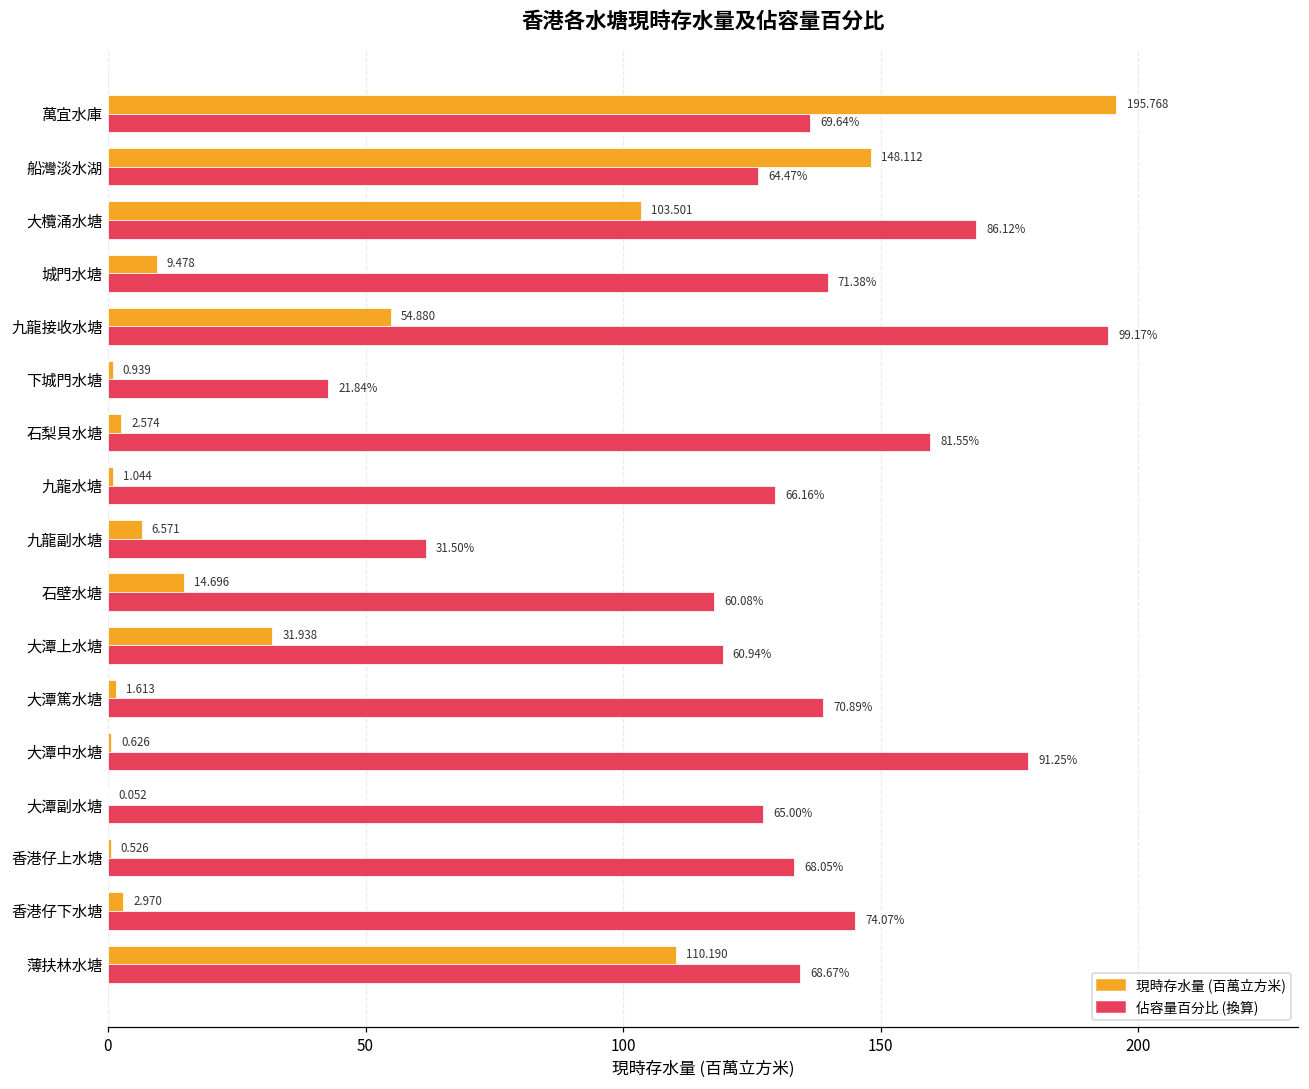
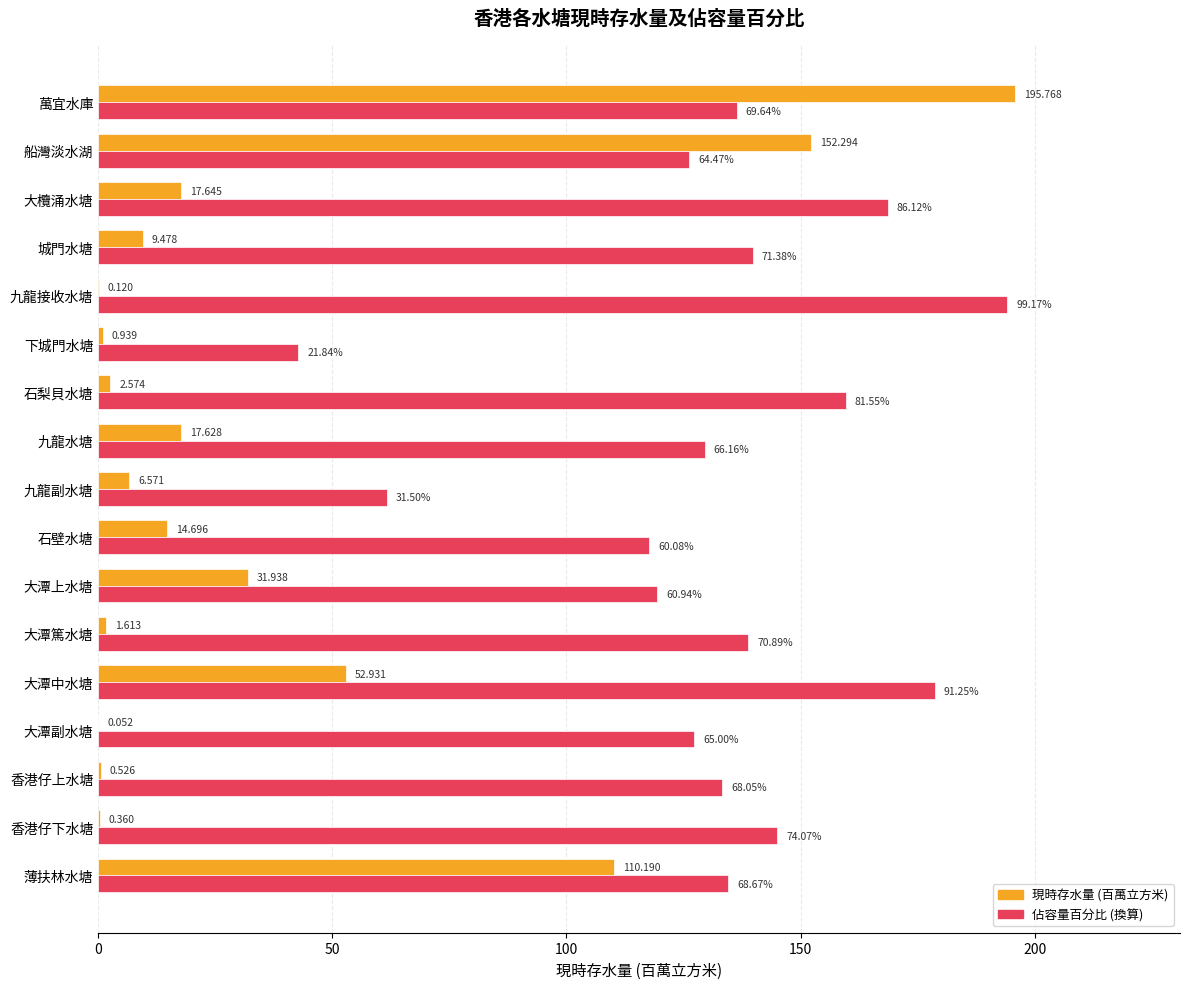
現時存水量 (百萬立方米), 船灣淡水湖: 148.112 -> 152.294
現時存水量 (百萬立方米), 大欖涌水塘: 103.501 -> 17.645
現時存水量 (百萬立方米), 九龍接收水塘: 54.880 -> 0.120
現時存水量 (百萬立方米), 九龍水塘: 1.044 -> 17.628
現時存水量 (百萬立方米), 大潭中水塘: 0.626 -> 52.931
現時存水量 (百萬立方米), 香港仔下水塘: 2.970 -> 0.360
